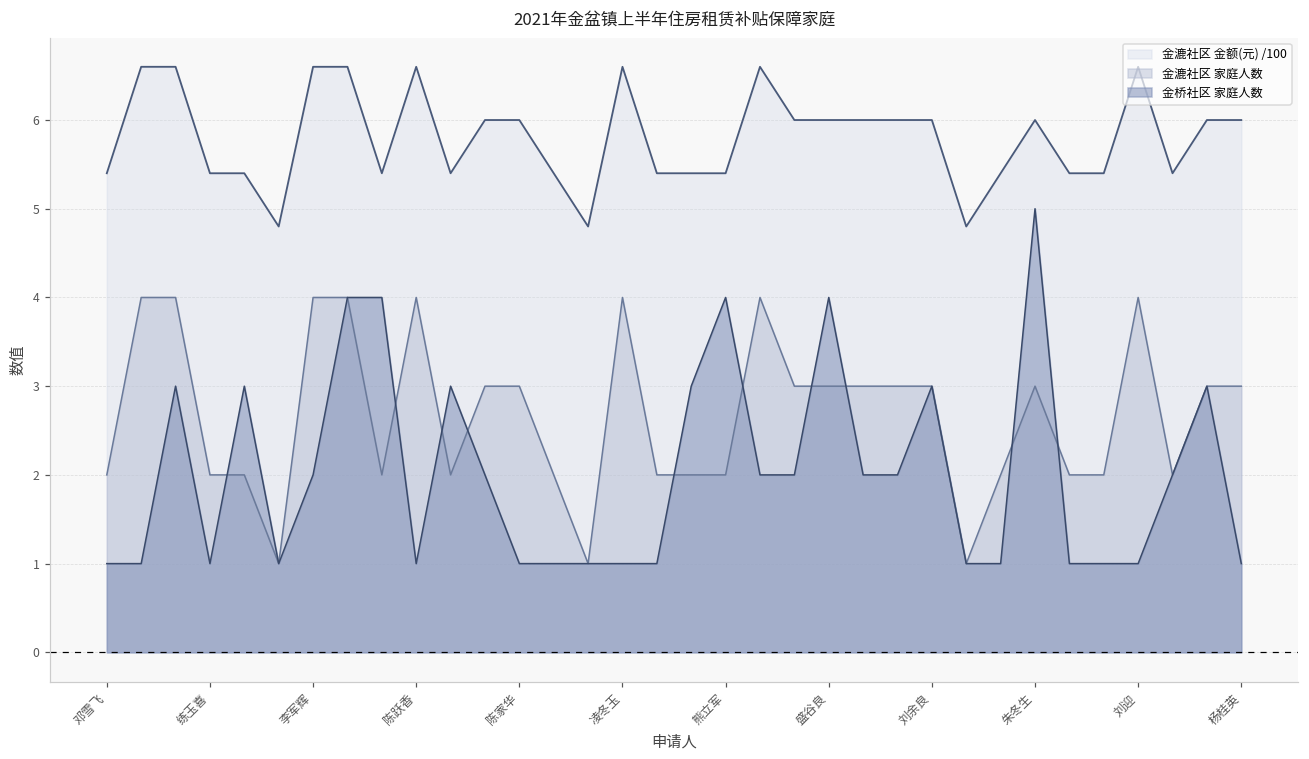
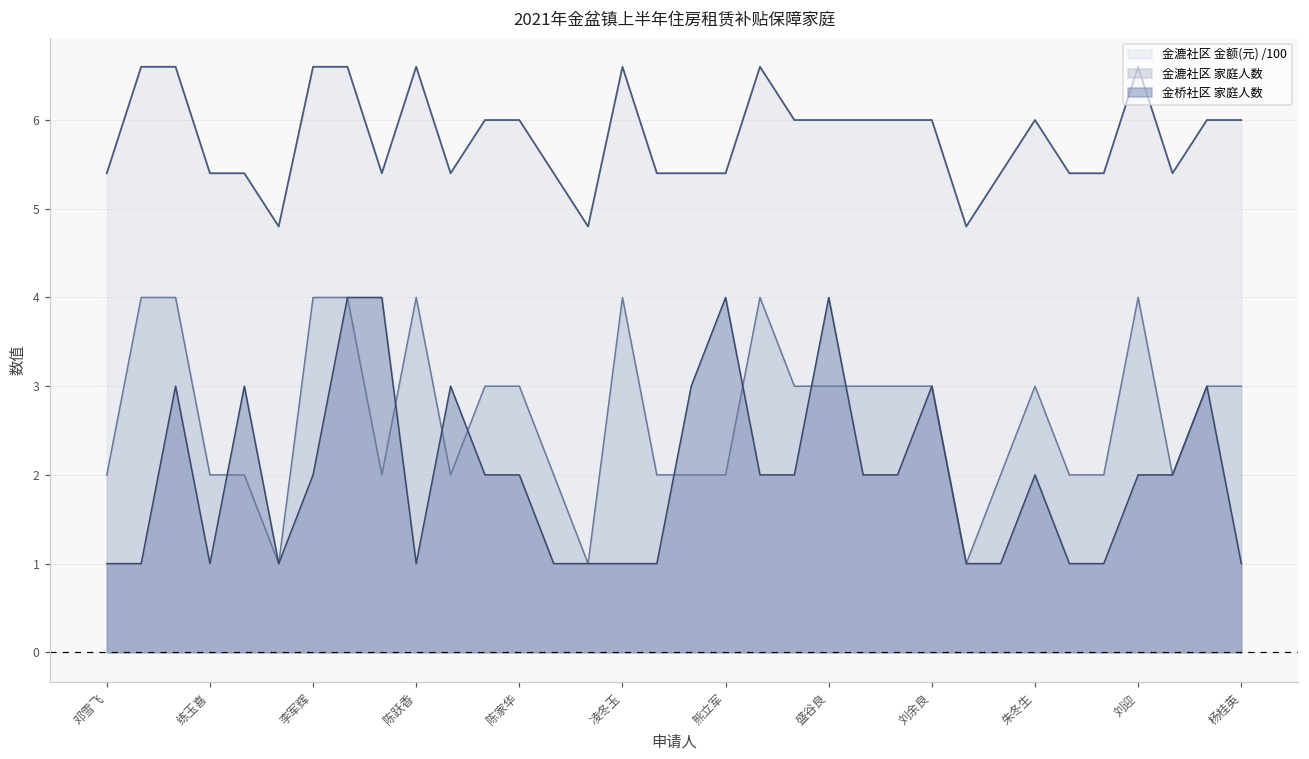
金桥社区 家庭人数, 陈家华: 1 -> 2
金桥社区 家庭人数, 朱冬生: 5 -> 2
金桥社区 家庭人数, 刘迎: 1 -> 2
